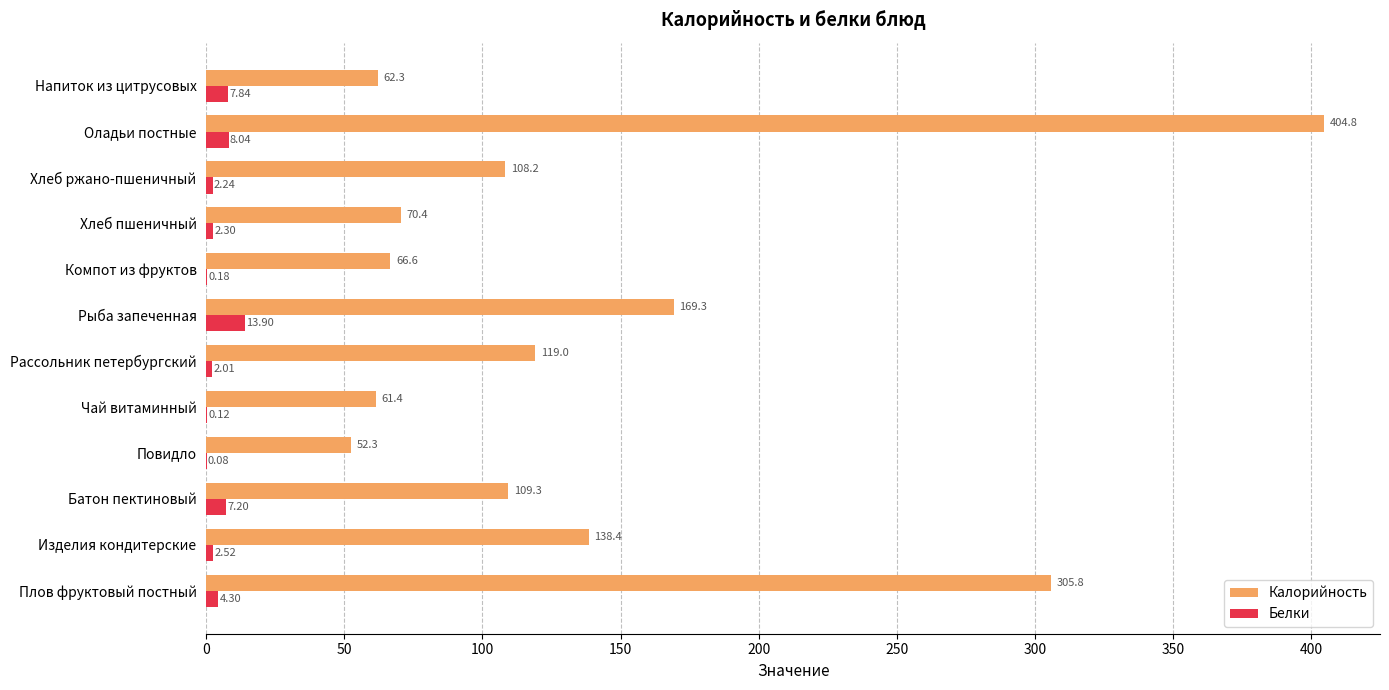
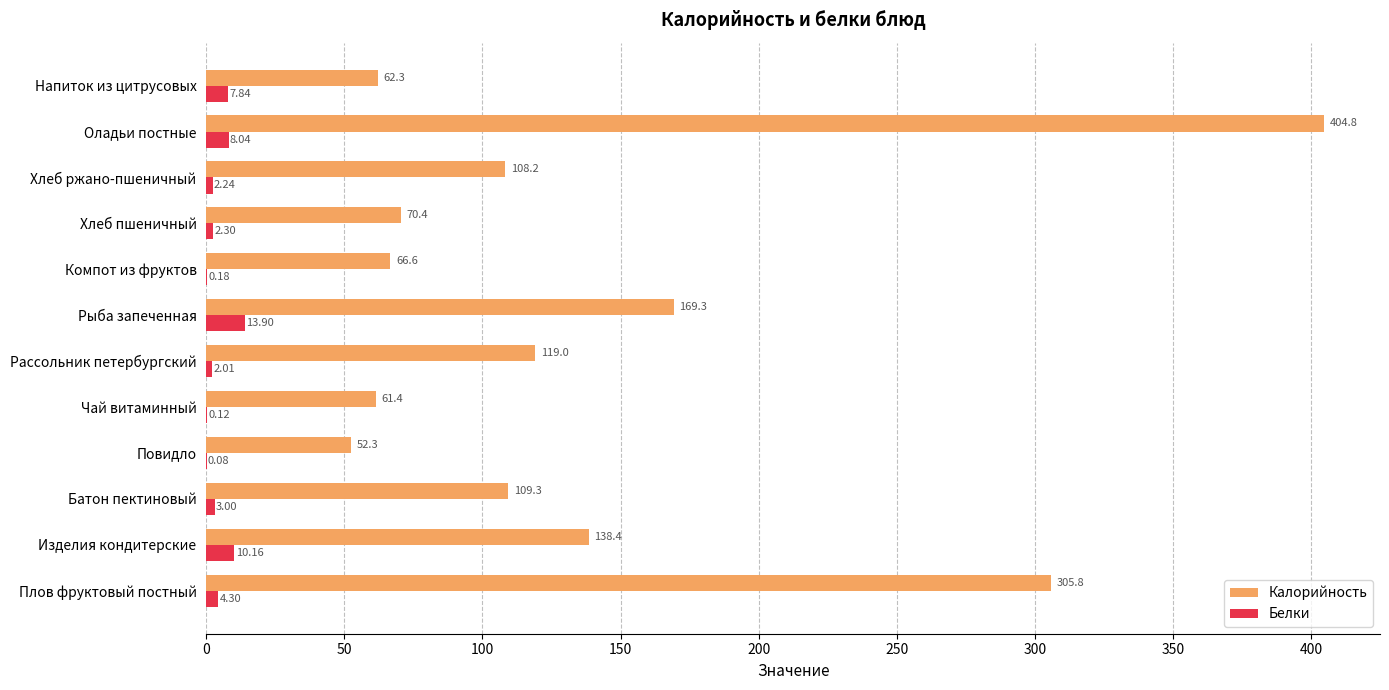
Белки, Батон пектиновый: 7.20 -> 3.00
Белки, Изделия кондитерские: 2.52 -> 10.16
